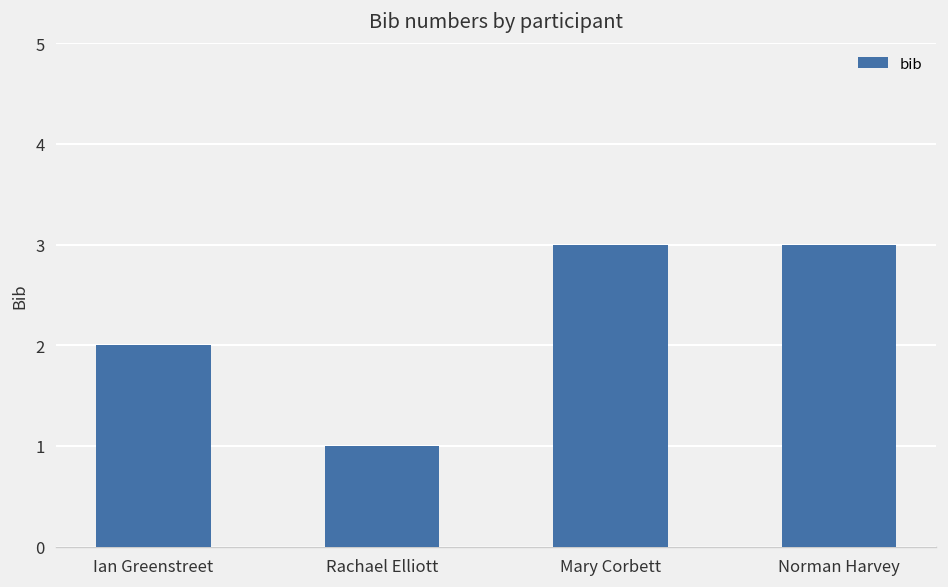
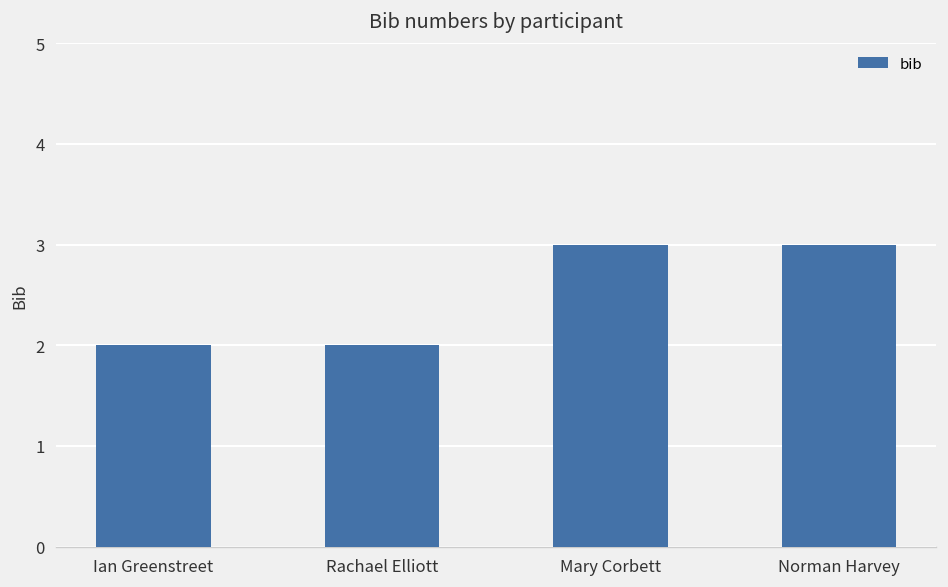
Rachael Elliott: 1 -> 2
